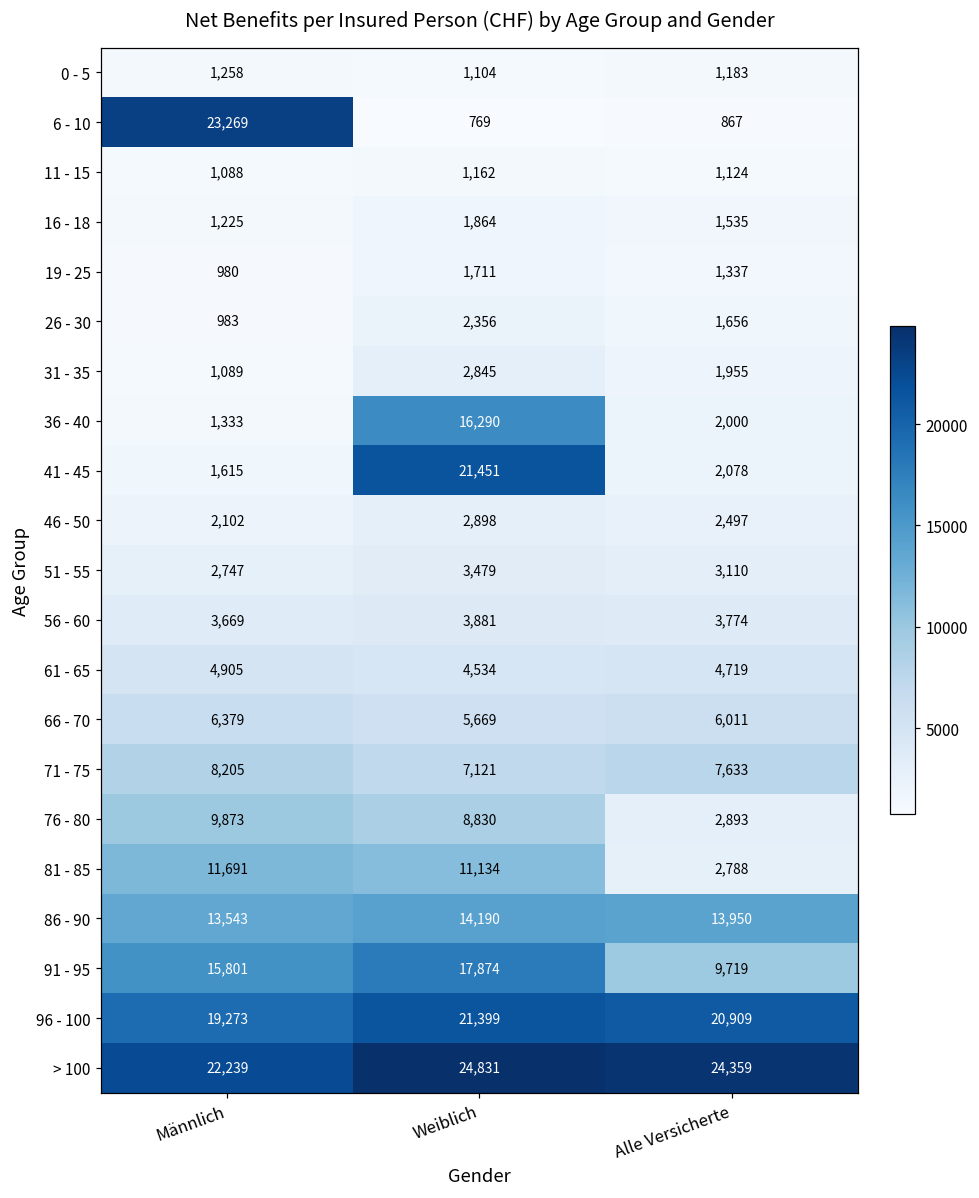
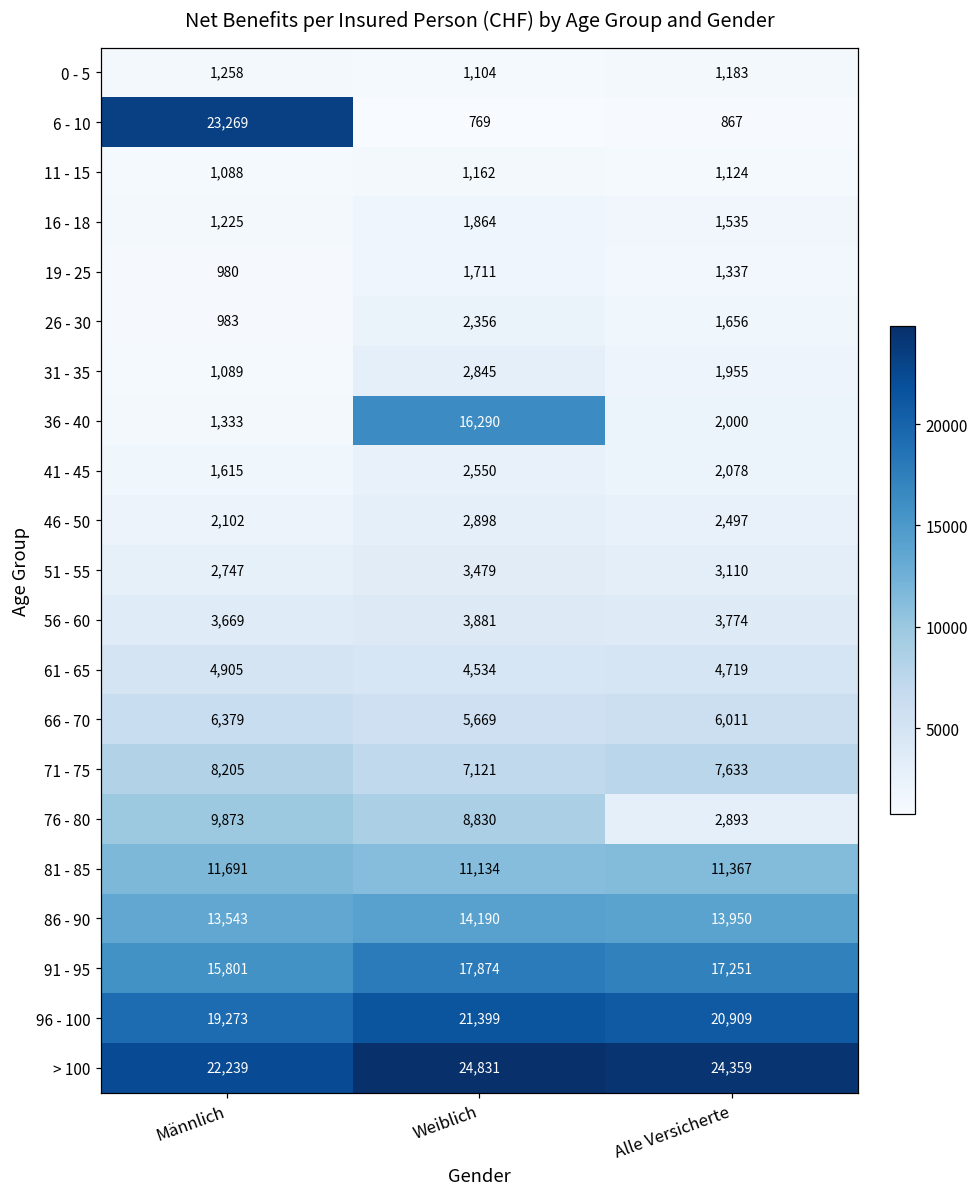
41 - 45, Weiblich: 21,451 -> 2,550
81 - 85, Alle Versicherte: 2,788 -> 11,367
91 - 95, Alle Versicherte: 9,719 -> 17,251
